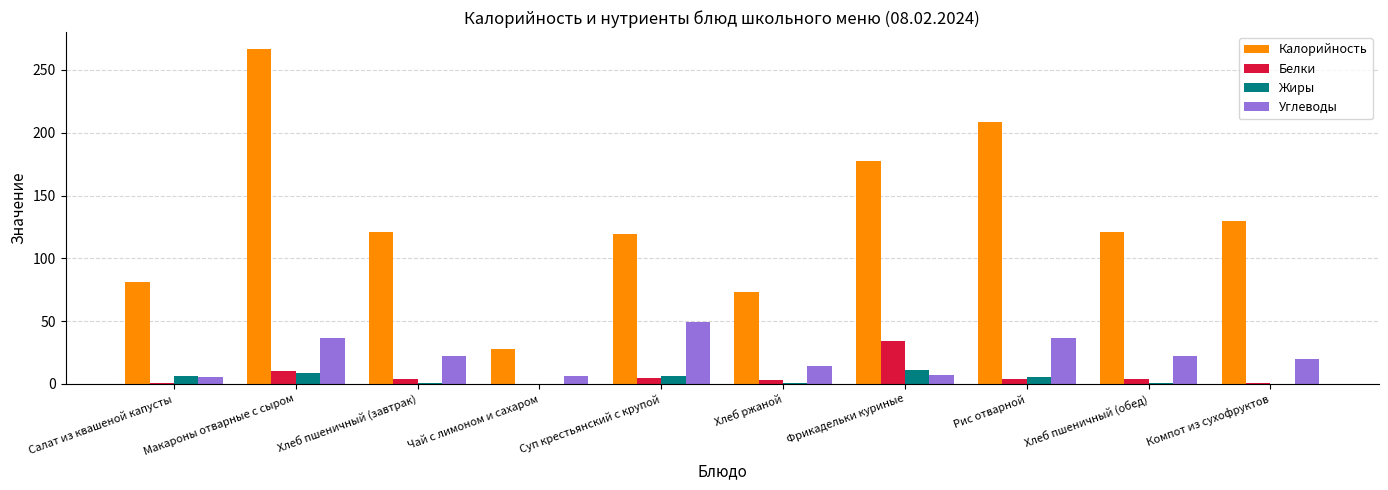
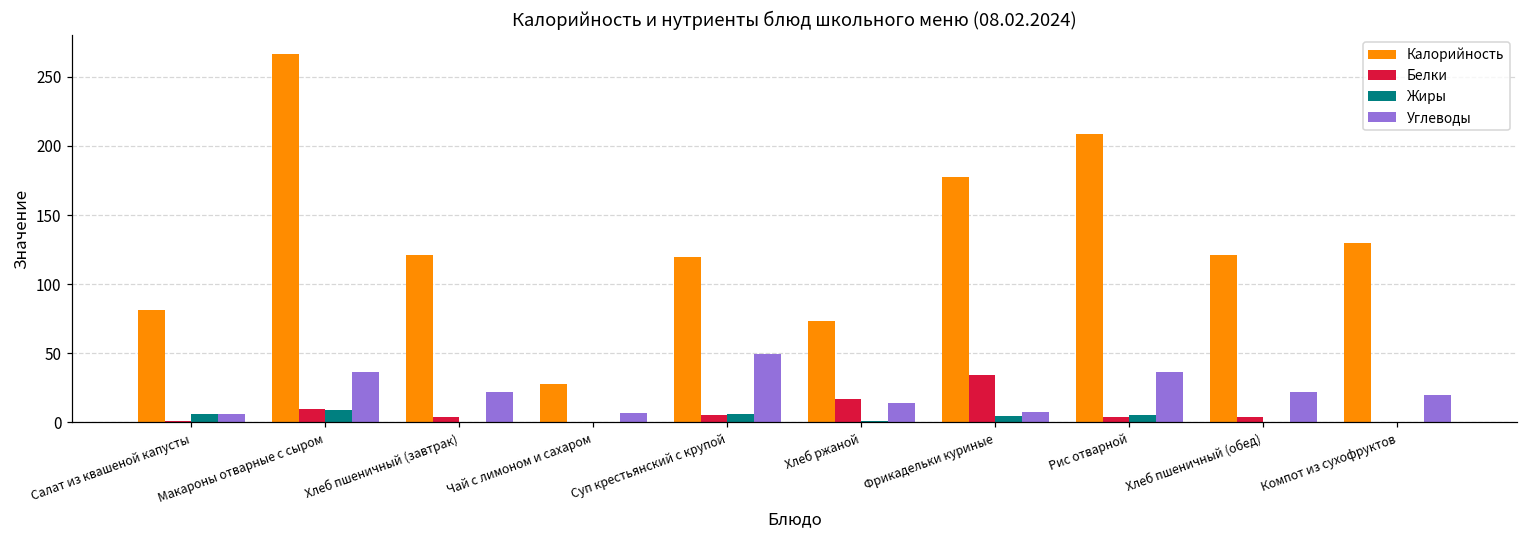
Белки, Хлеб ржаной: 3 -> 17
Жиры, Фрикадельки куриные: 11 -> 5
